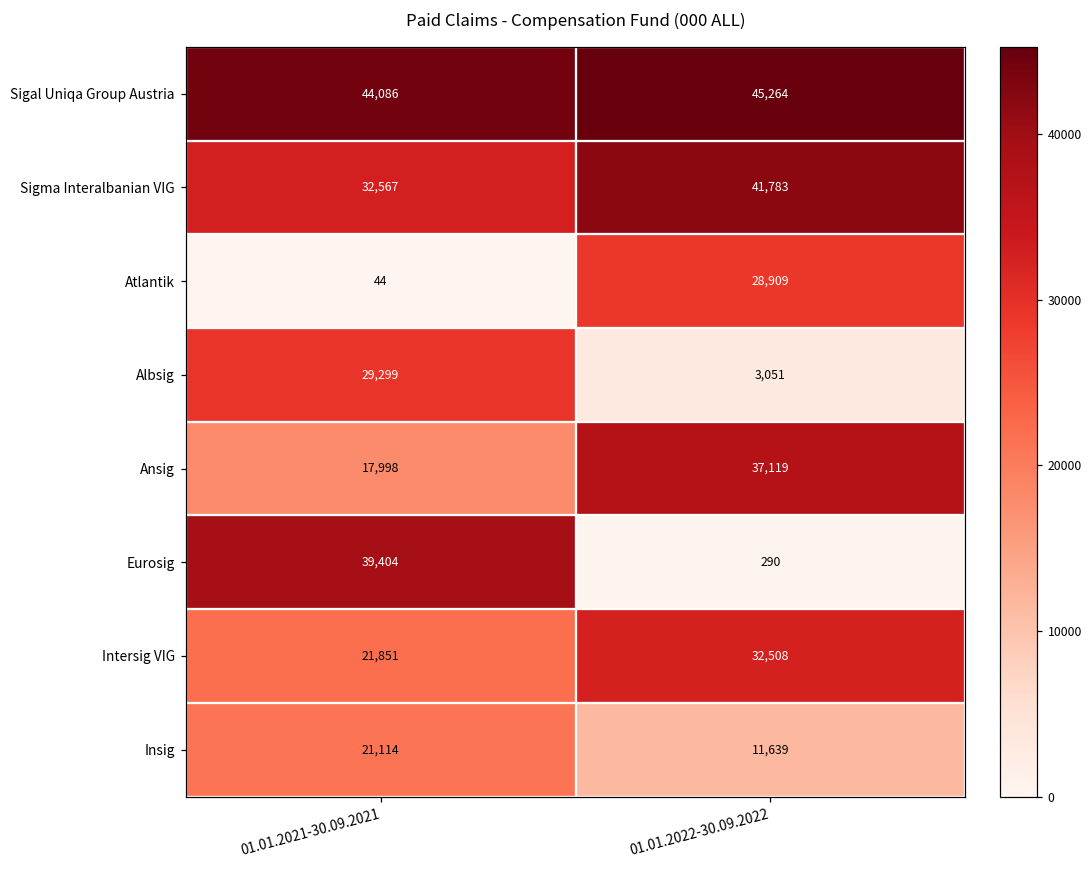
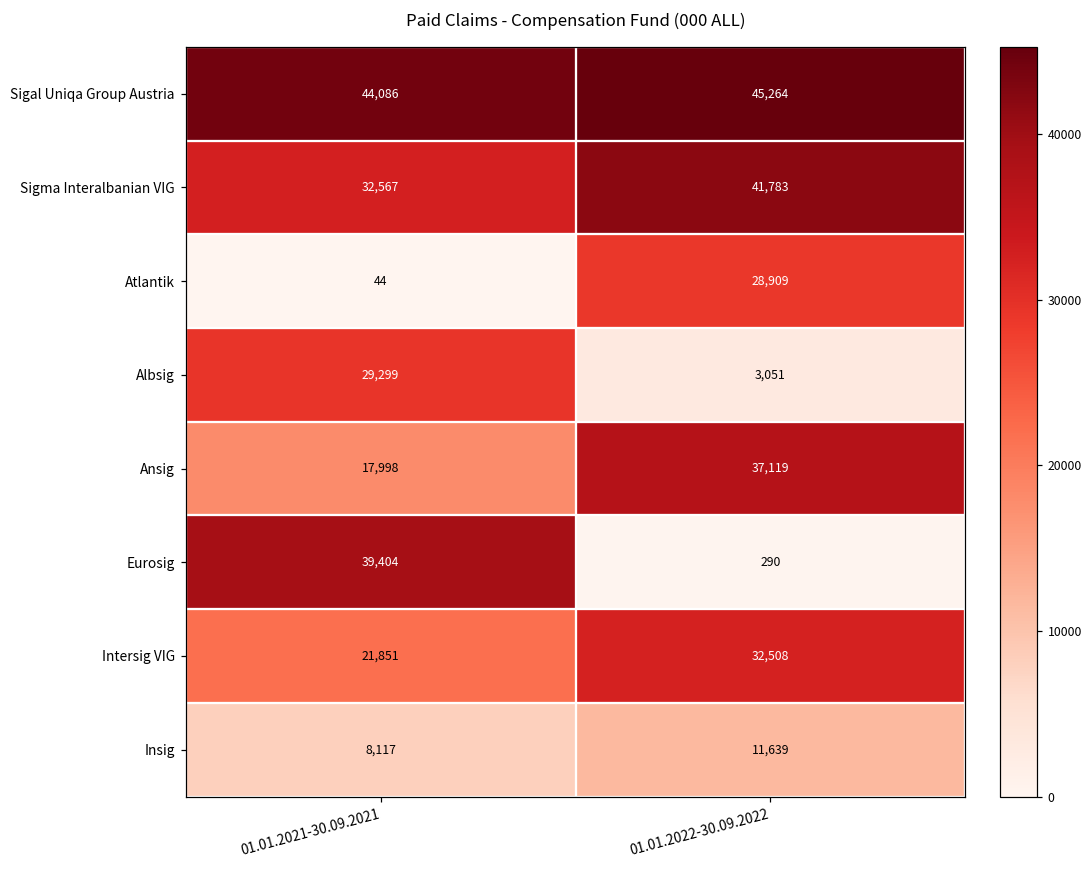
Insig, 01.01.2021-30.09.2021: 21,114 -> 8,117
